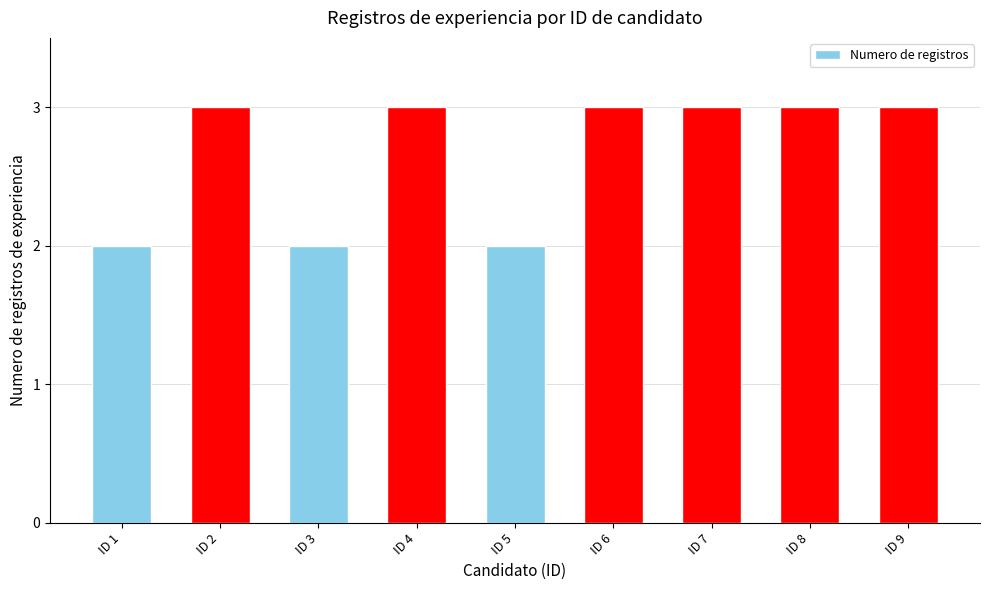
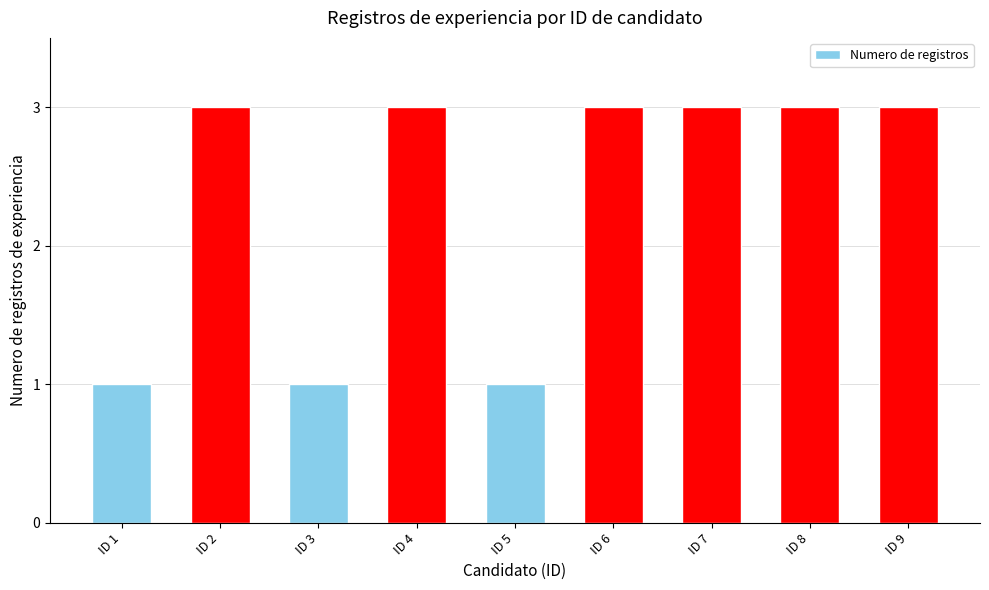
ID 1: 2 -> 1
ID 3: 2 -> 1
ID 5: 2 -> 1
